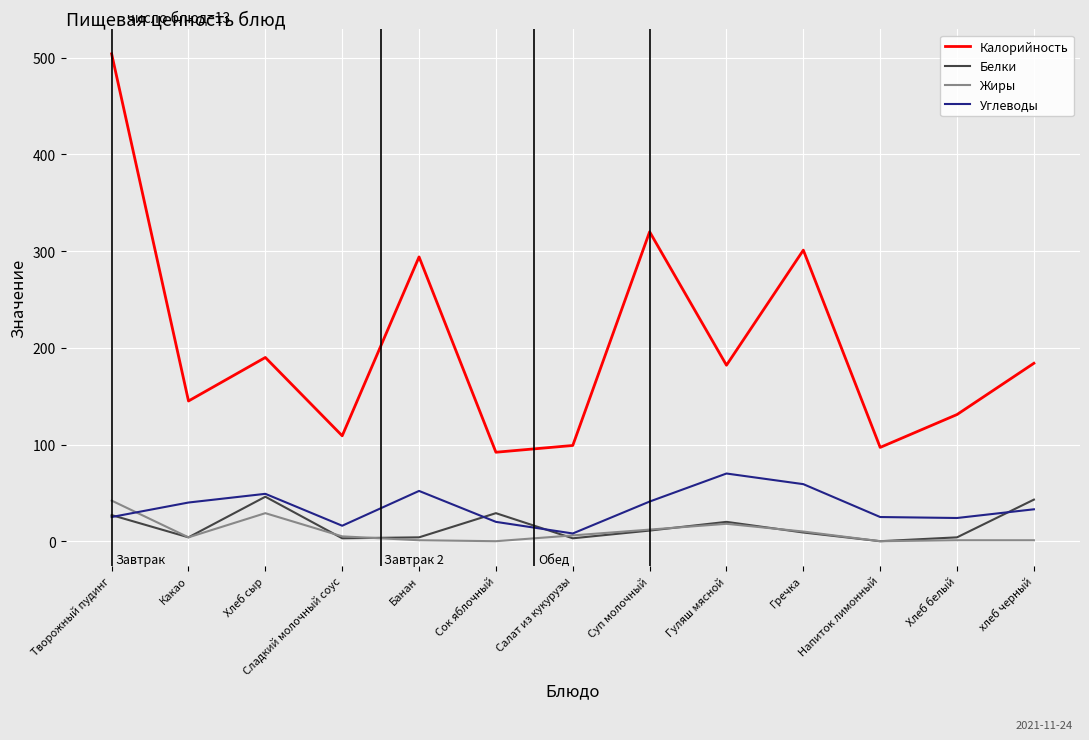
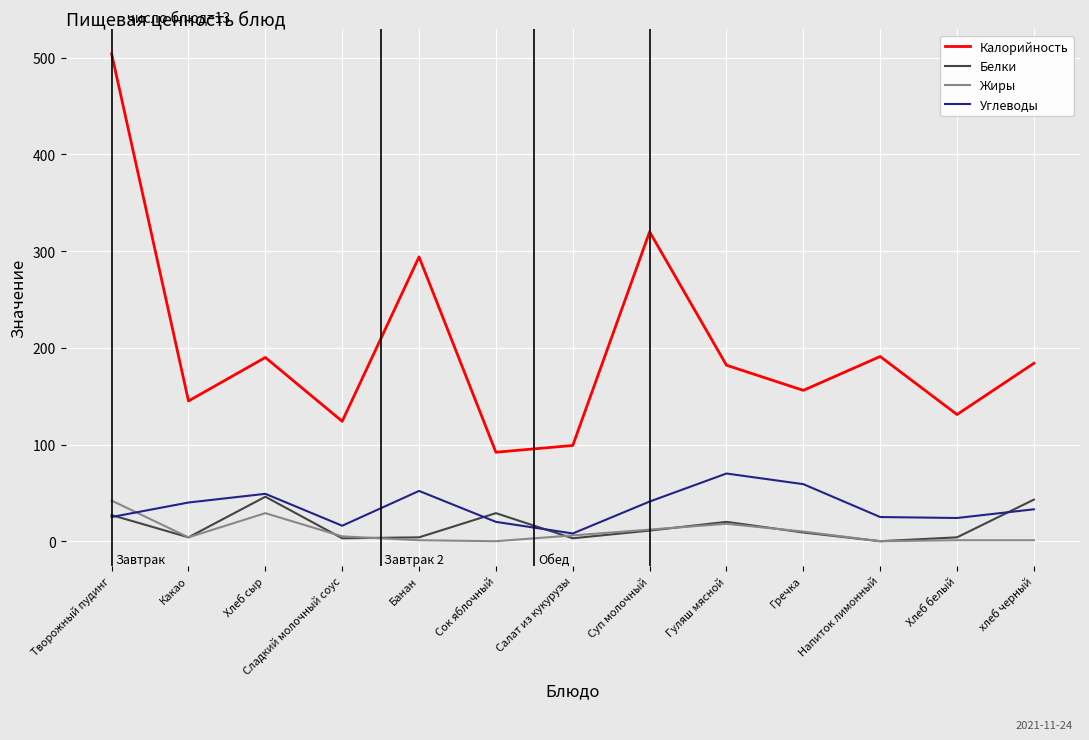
Калорийность, Сладкий молочный соус: 110 -> 120
Калорийность, Гречка: 300 -> 160
Калорийность, Напиток лимонный: 100 -> 190
